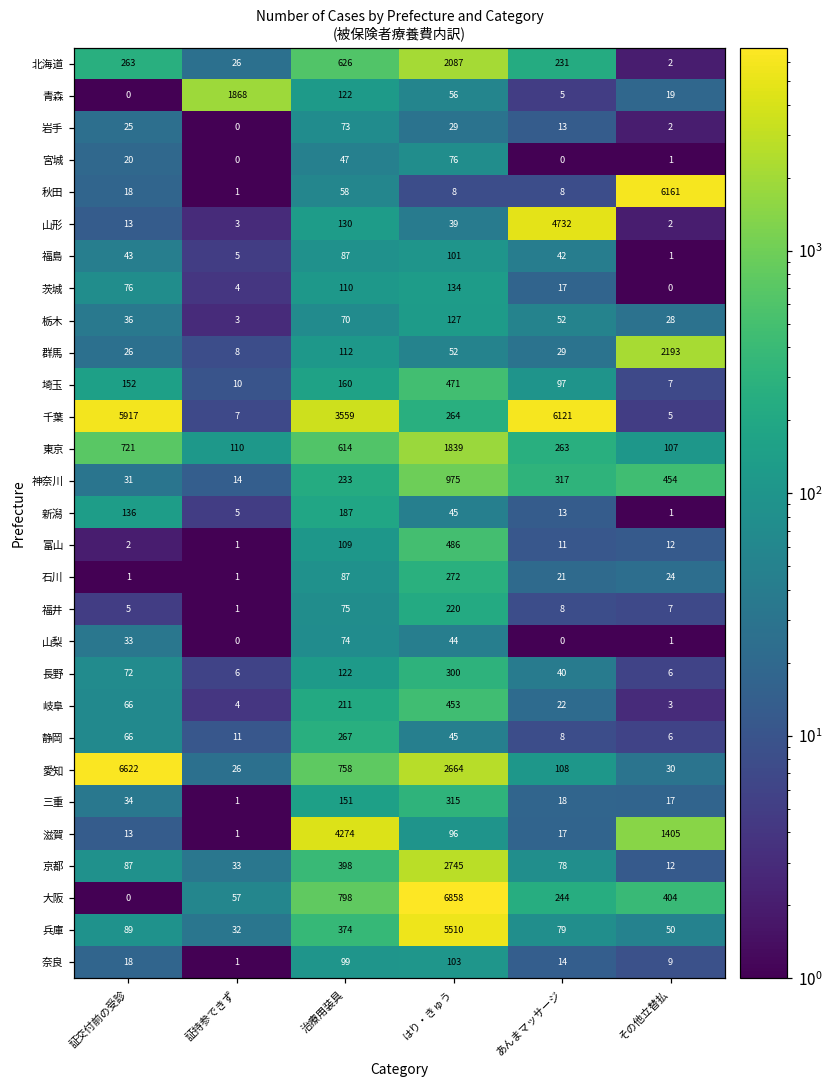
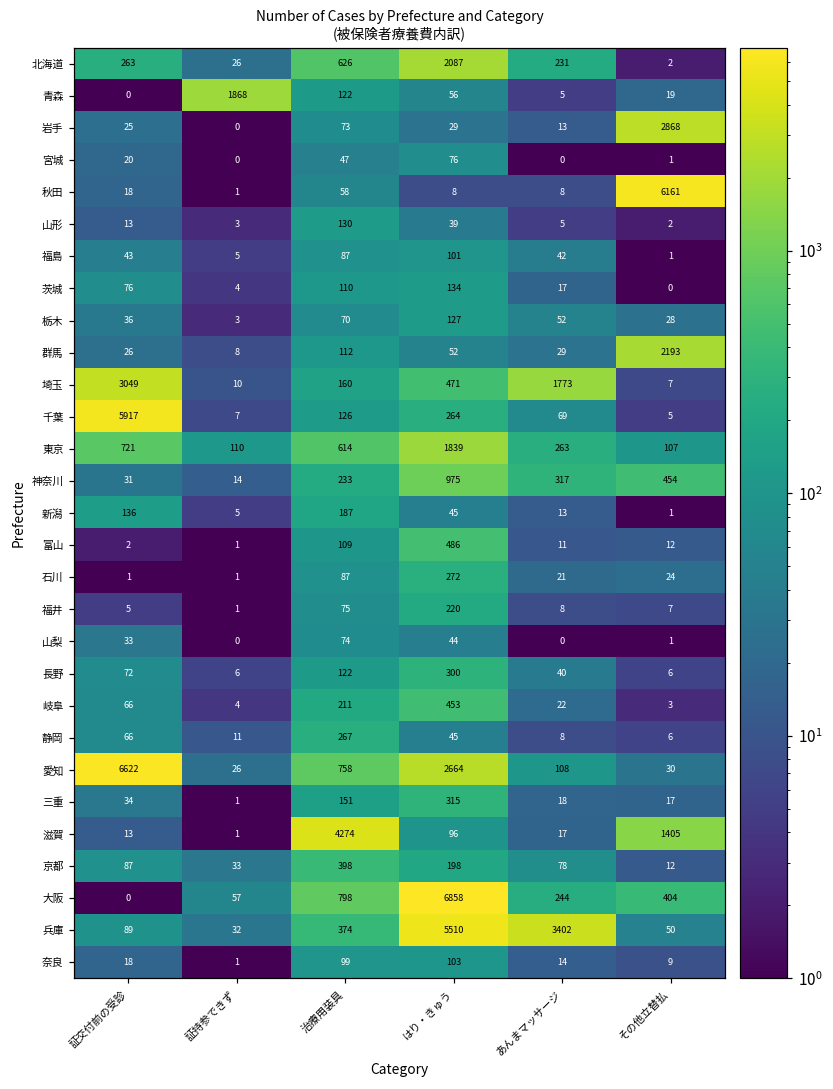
岩手, その他立替払: 2 -> 2868
山形, あんまマッサージ: 4732 -> 5
埼玉, 証交付前の受診: 152 -> 3049
埼玉, あんまマッサージ: 97 -> 1773
千葉, 治療用装具: 3559 -> 126
千葉, あんまマッサージ: 6121 -> 69
京都, はり・きゅう: 2745 -> 198
兵庫, あんまマッサージ: 79 -> 3402
